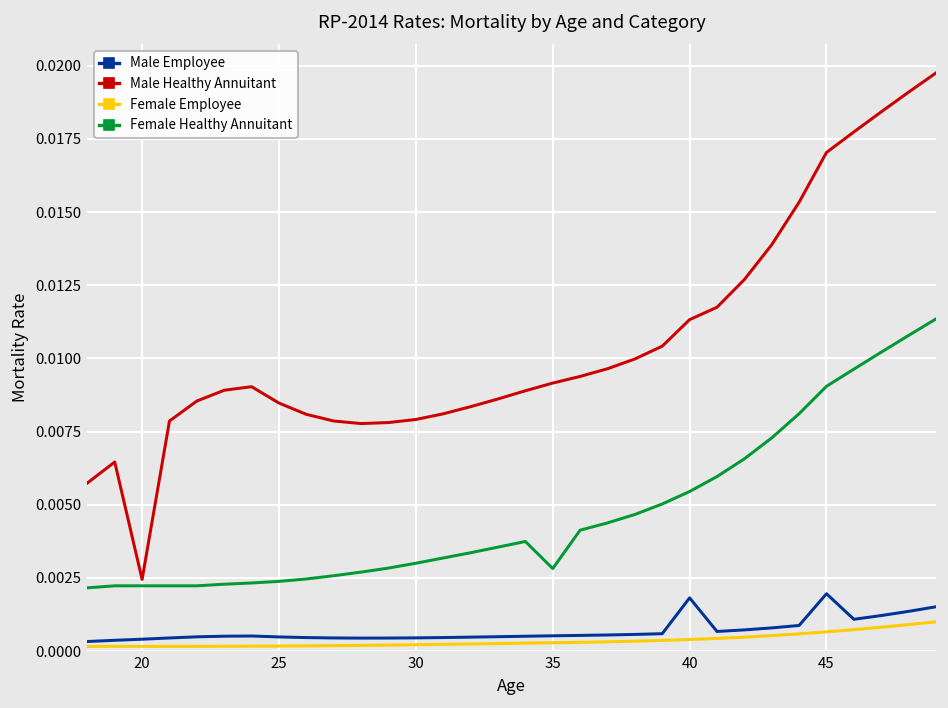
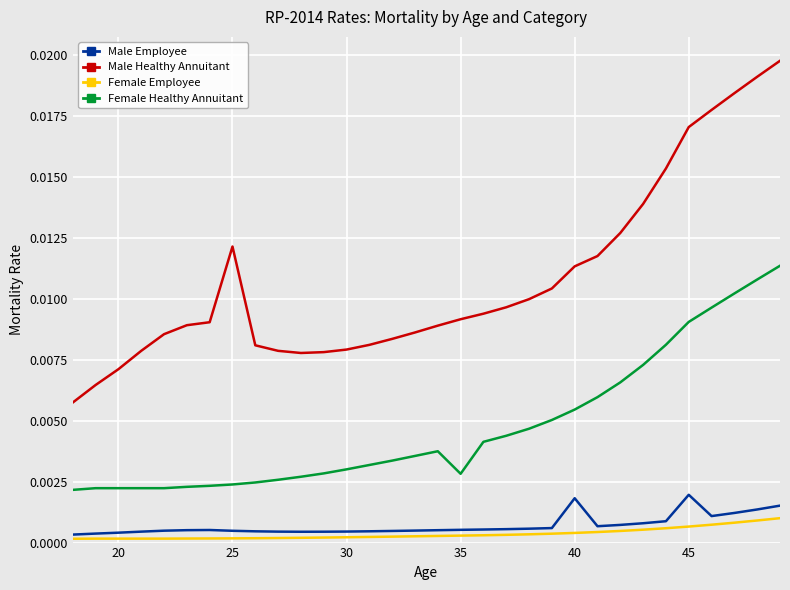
Male Healthy Annuitant, 20: 0.0025 -> 0.0071
Male Healthy Annuitant, 25: 0.0085 -> 0.0121
